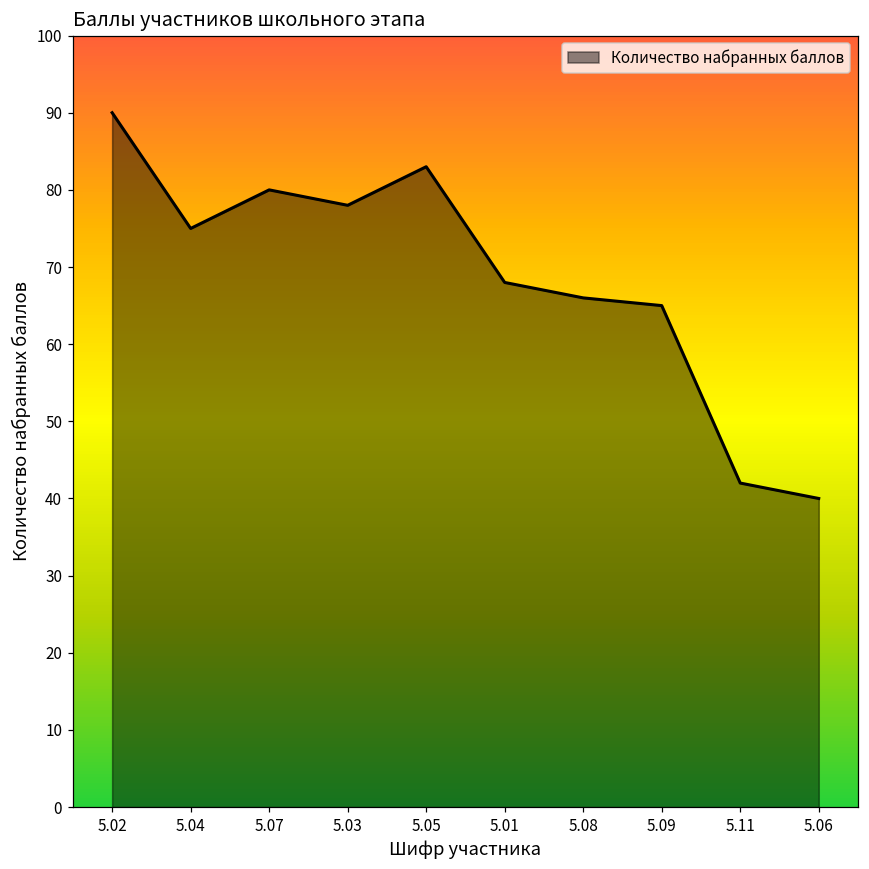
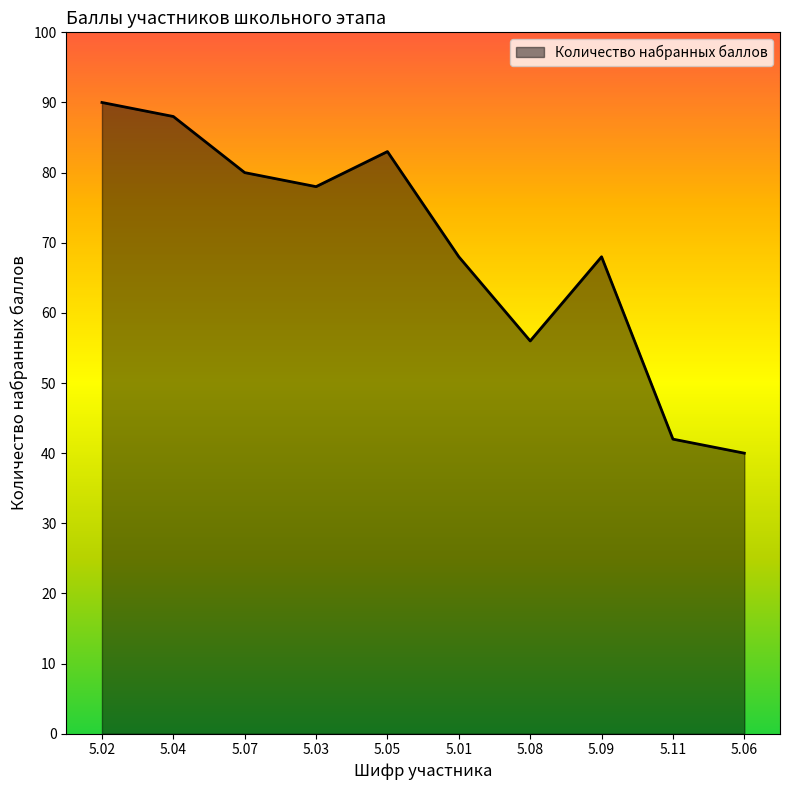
5.04: 75 -> 88
5.08: 66 -> 56
5.09: 65 -> 68
